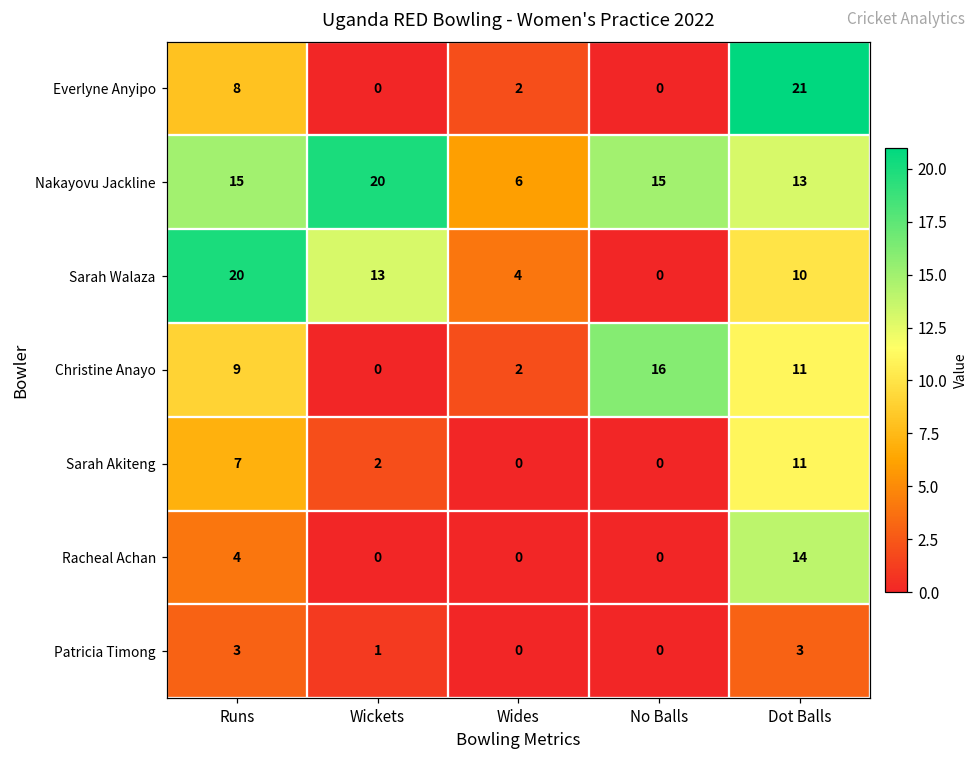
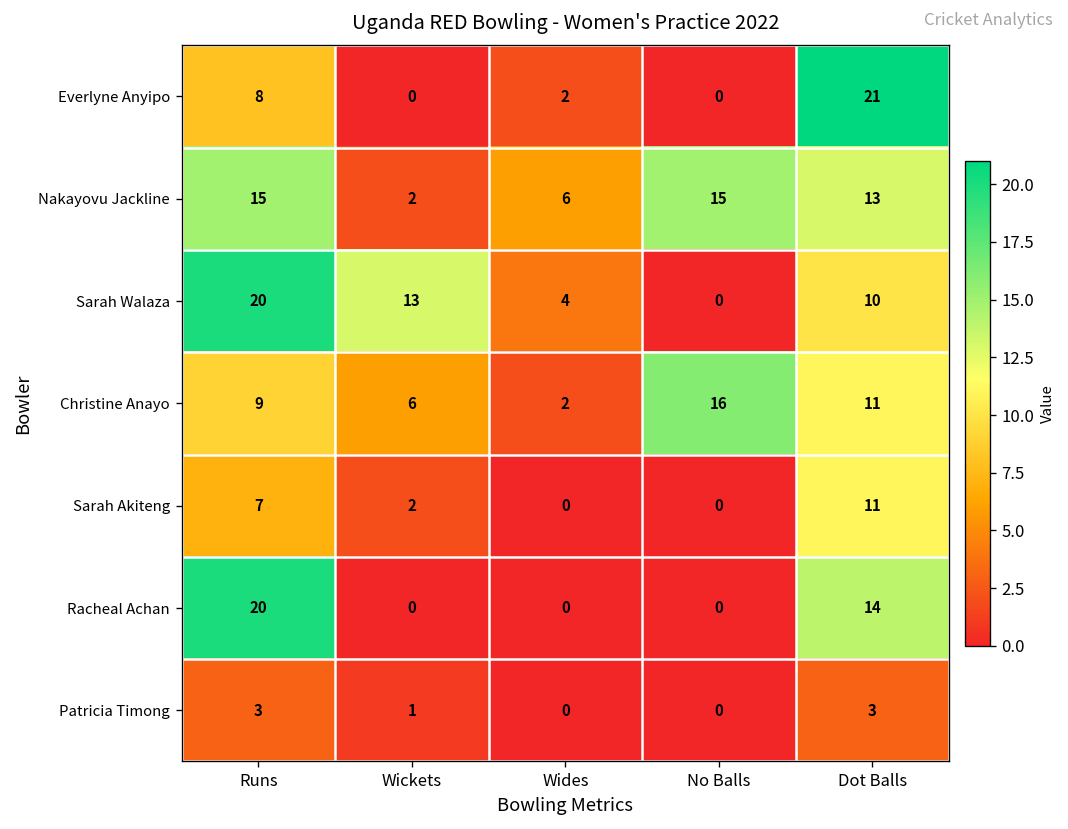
Nakayovu Jackline, Wickets: 20 -> 2
Christine Anayo, Wickets: 0 -> 6
Racheal Achan, Runs: 4 -> 20
